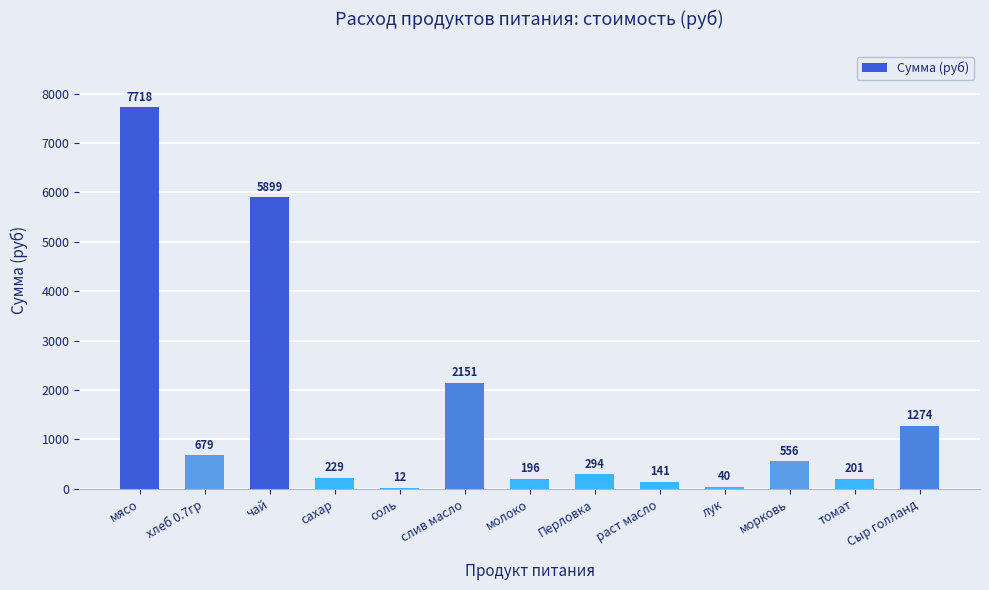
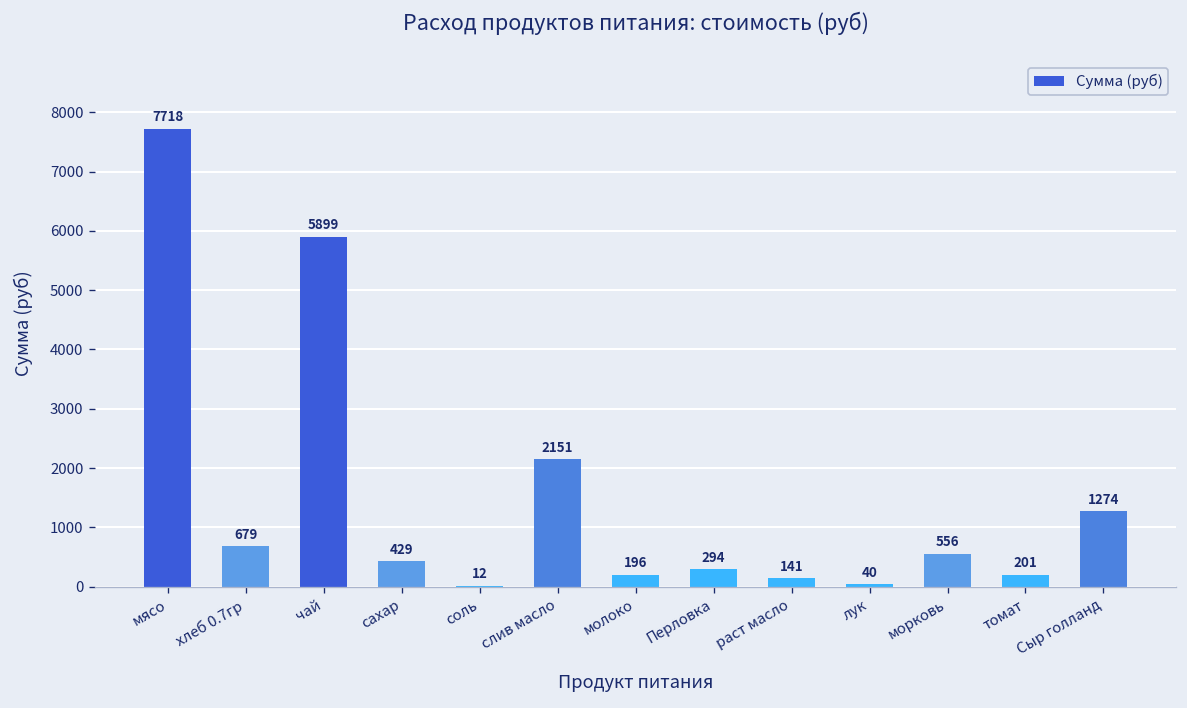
сахар: 229 -> 429
